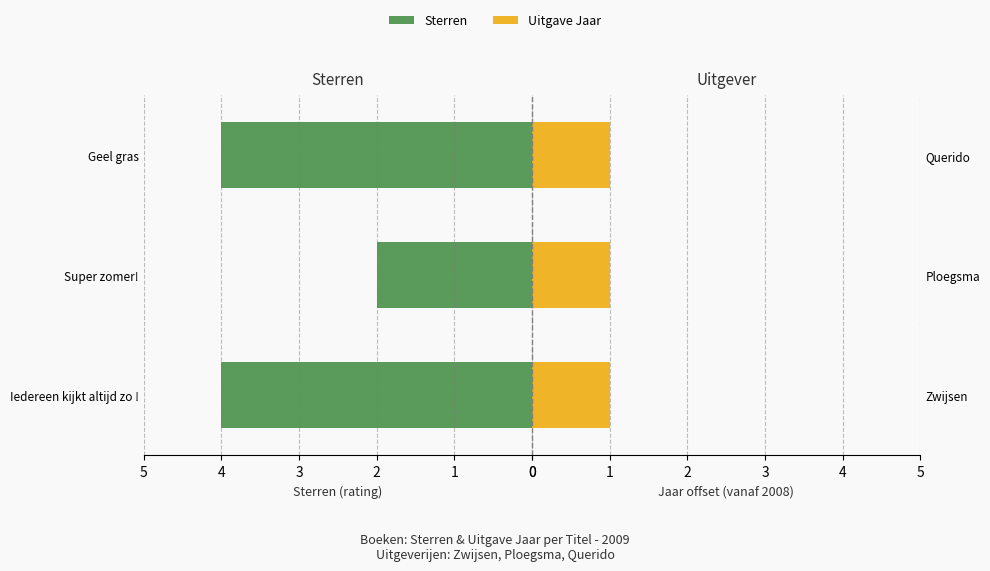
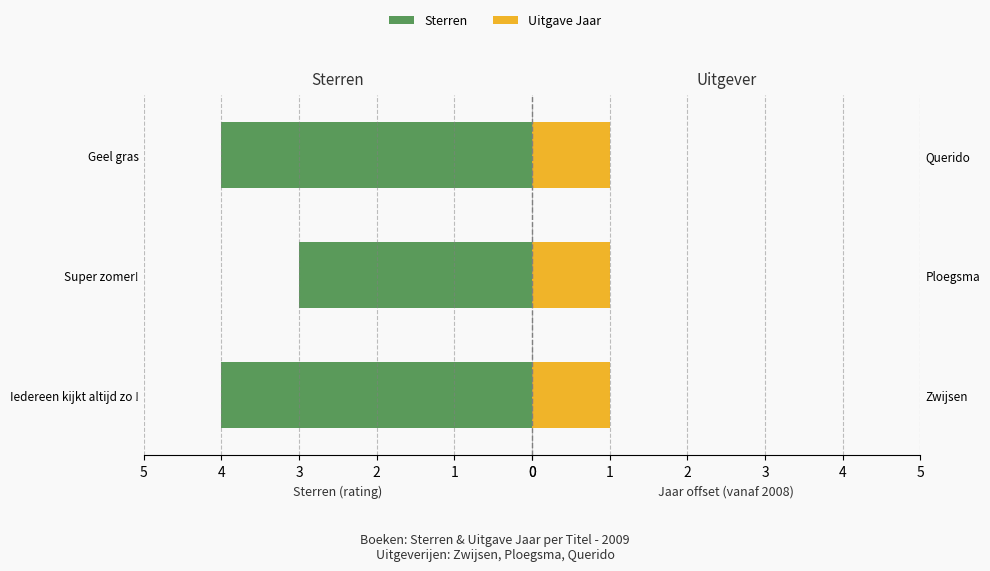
Sterren, Super zomer!: 2 -> 3
